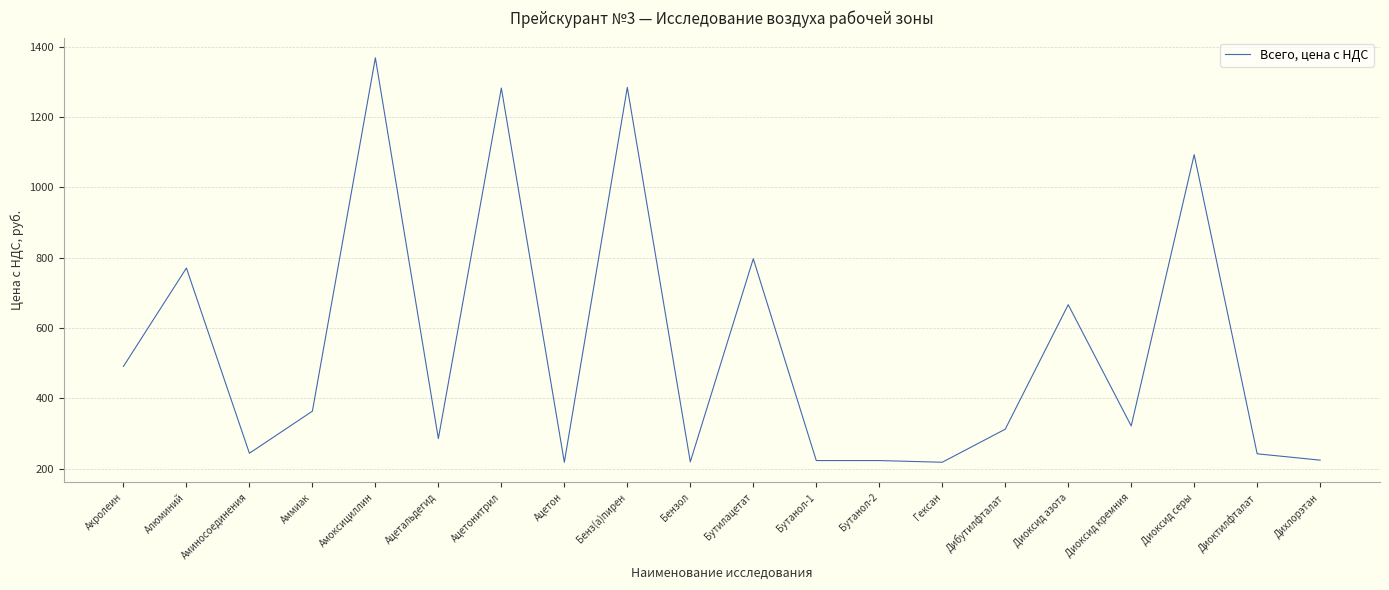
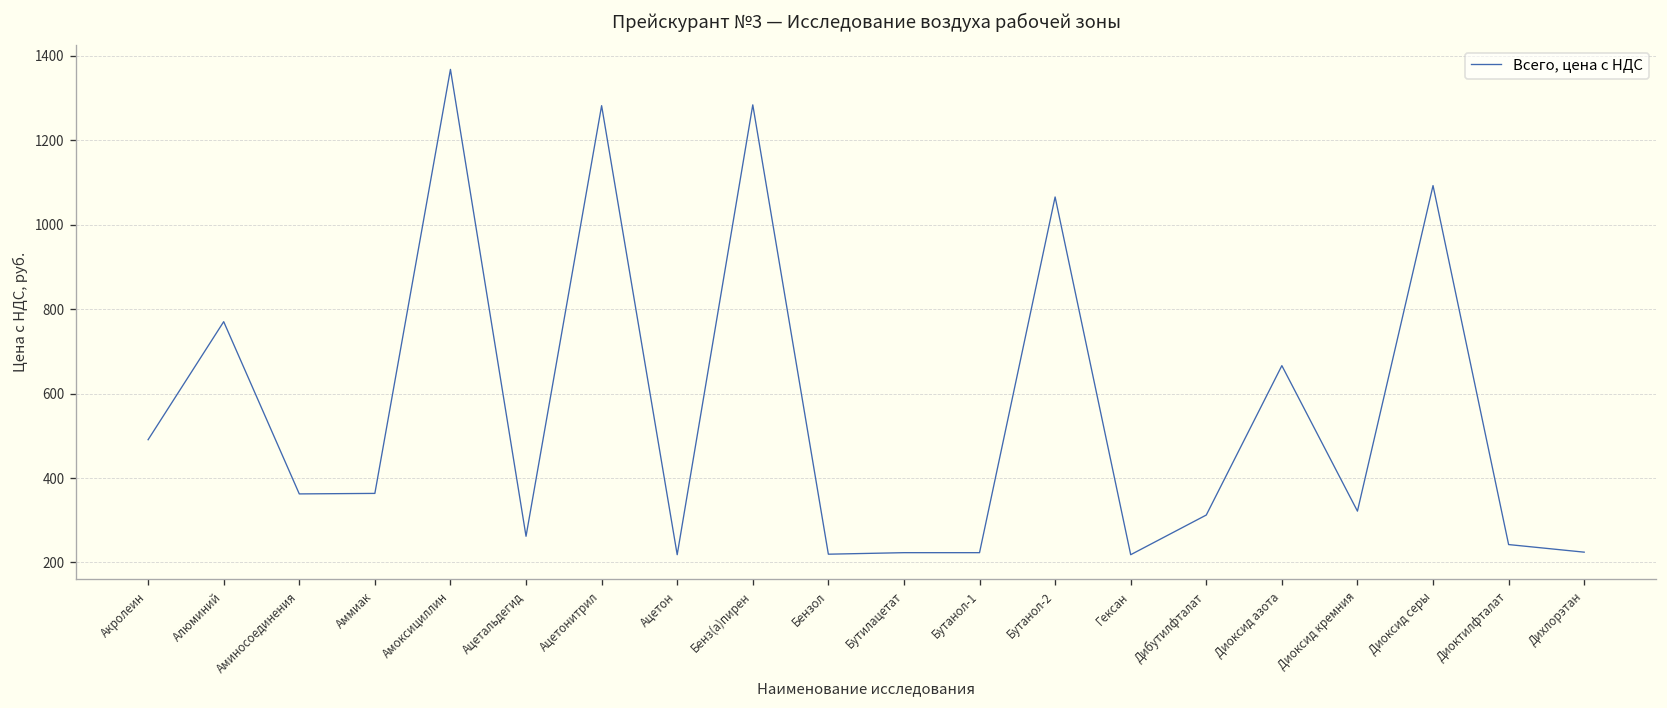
Аминосоединения: 240 -> 360
Ацетальдегид: 290 -> 260
Бутилацетат: 800 -> 220
Бутанол-2: 220 -> 1070
